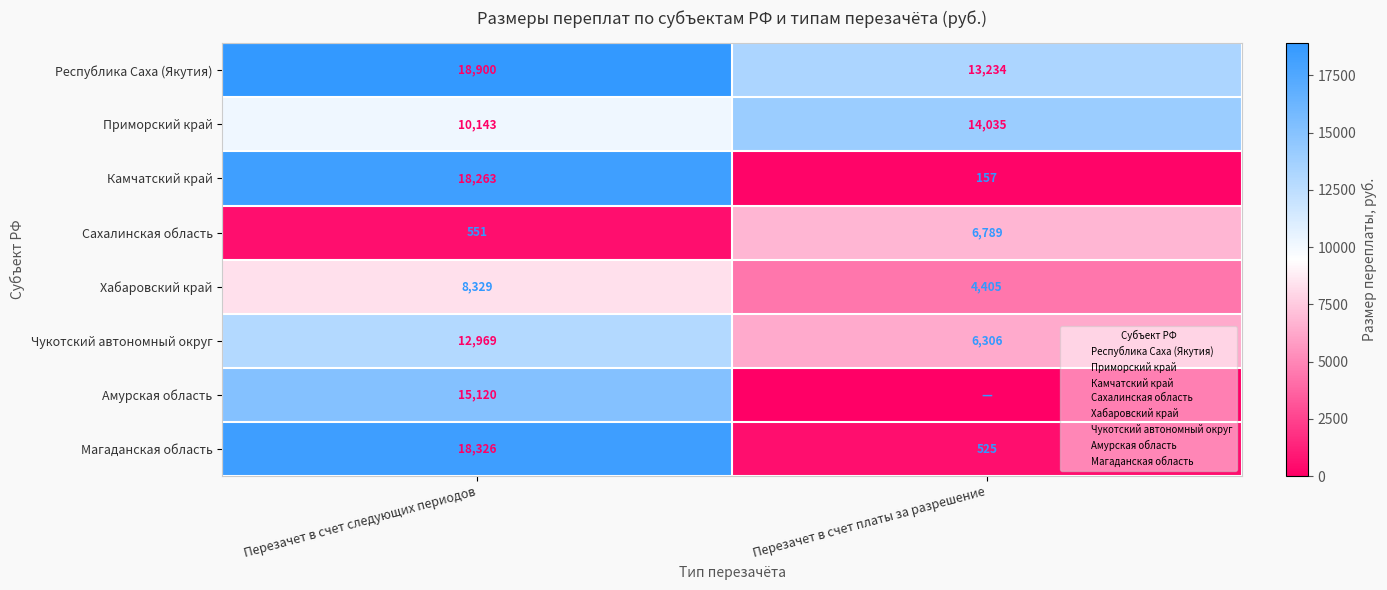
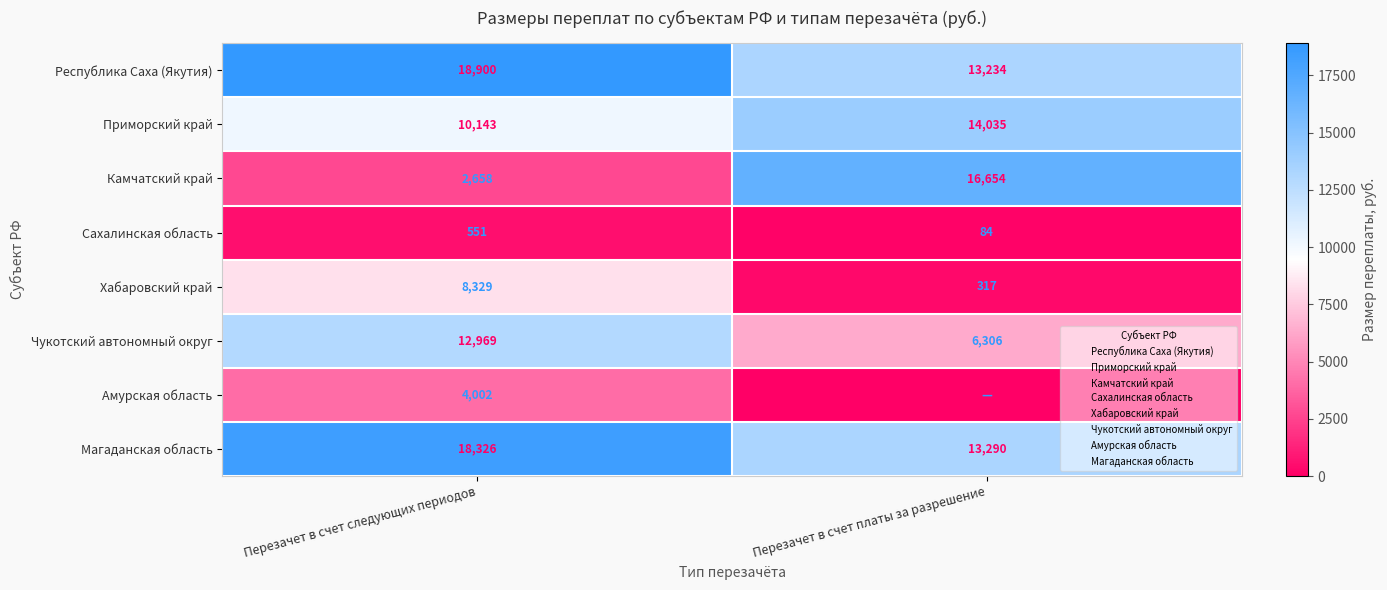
Камчатский край, Перезачет в счет следующих периодов: 18,263 -> 2,658
Камчатский край, Перезачет в счет платы за разрешение: 157 -> 16,654
Сахалинская область, Перезачет в счет платы за разрешение: 6,789 -> 84
Хабаровский край, Перезачет в счет платы за разрешение: 4,405 -> 317
Амурская область, Перезачет в счет следующих периодов: 15,120 -> 4,002
Магаданская область, Перезачет в счет платы за разрешение: 525 -> 13,290
